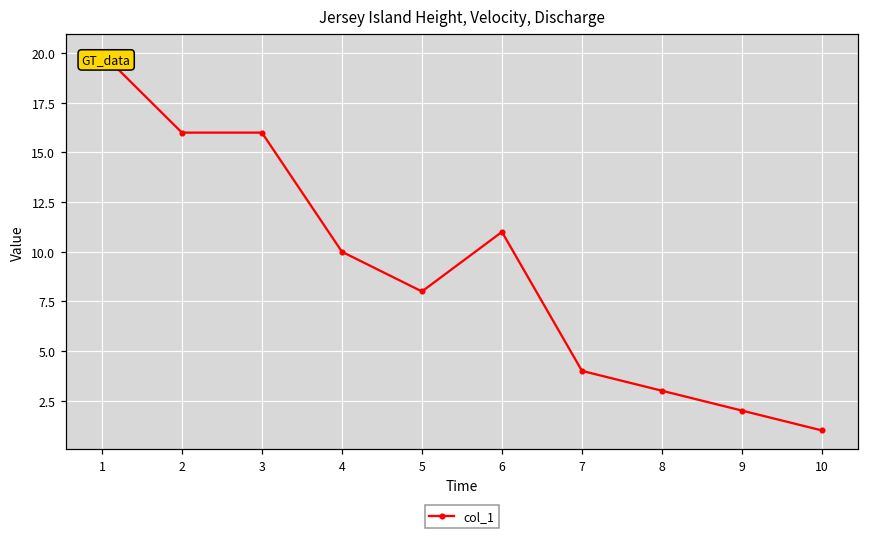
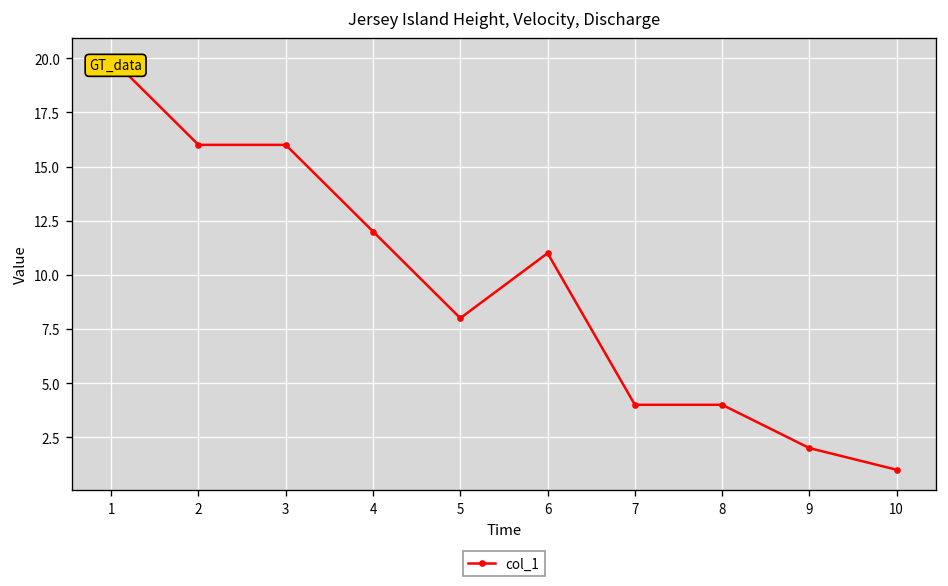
4: 10 -> 12
8: 3 -> 4
